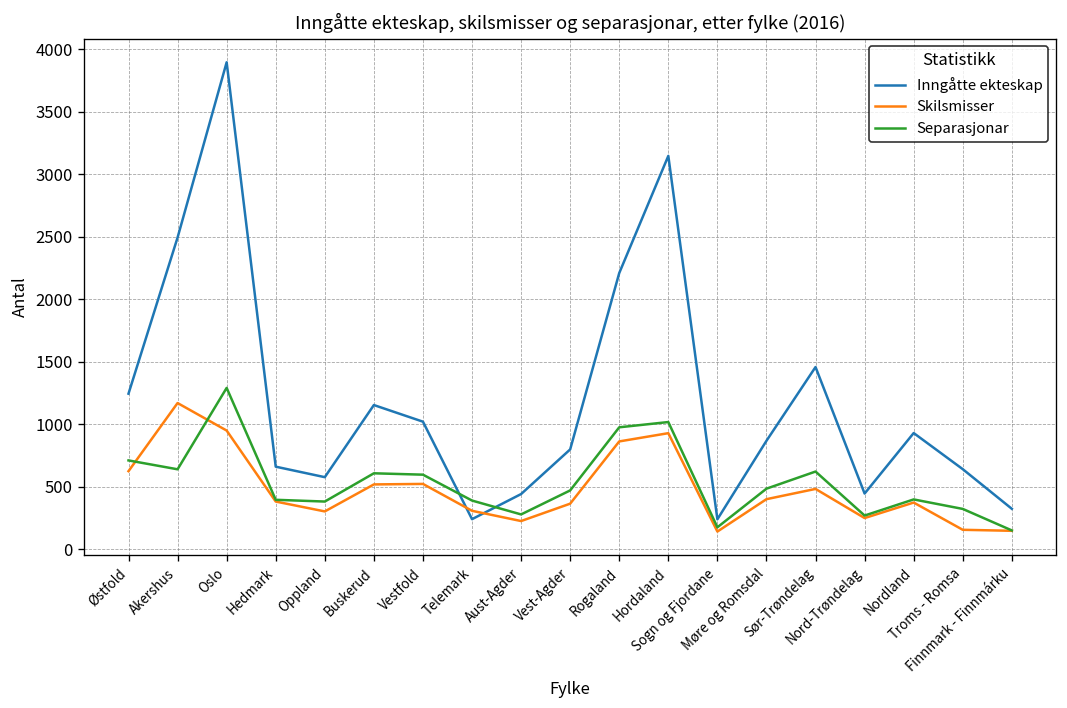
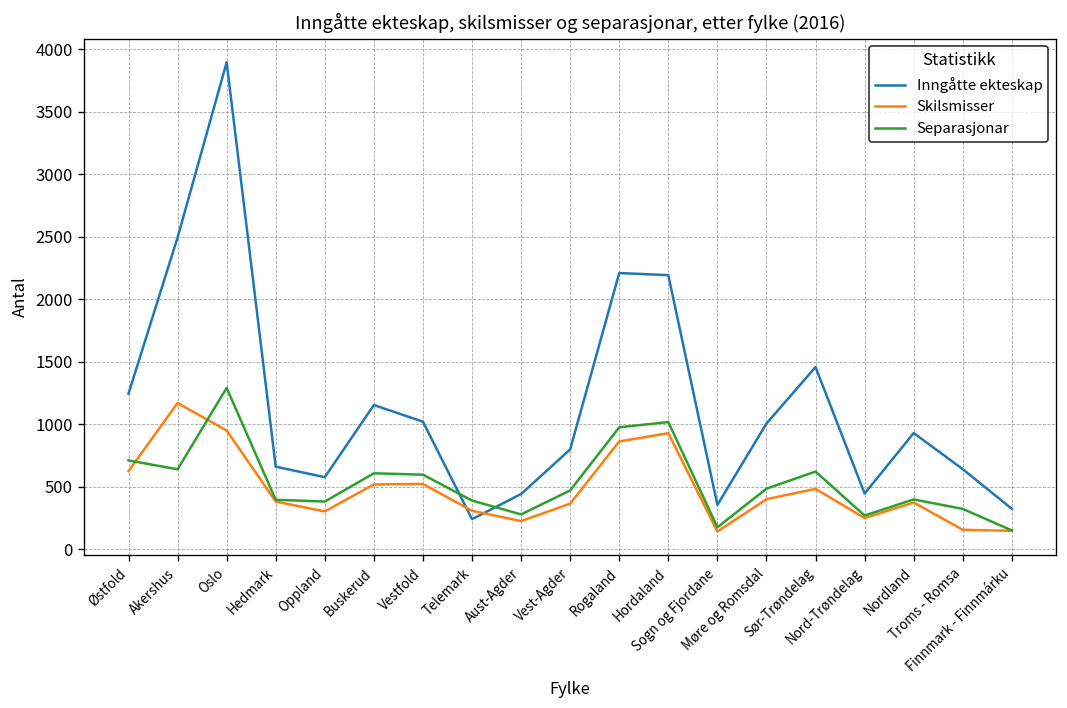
Inngåtte ekteskap, Hordaland: 3150 -> 2190
Inngåtte ekteskap, Sogn og Fjordane: 240 -> 350
Inngåtte ekteskap, Møre og Romsdal: 870 -> 1000
